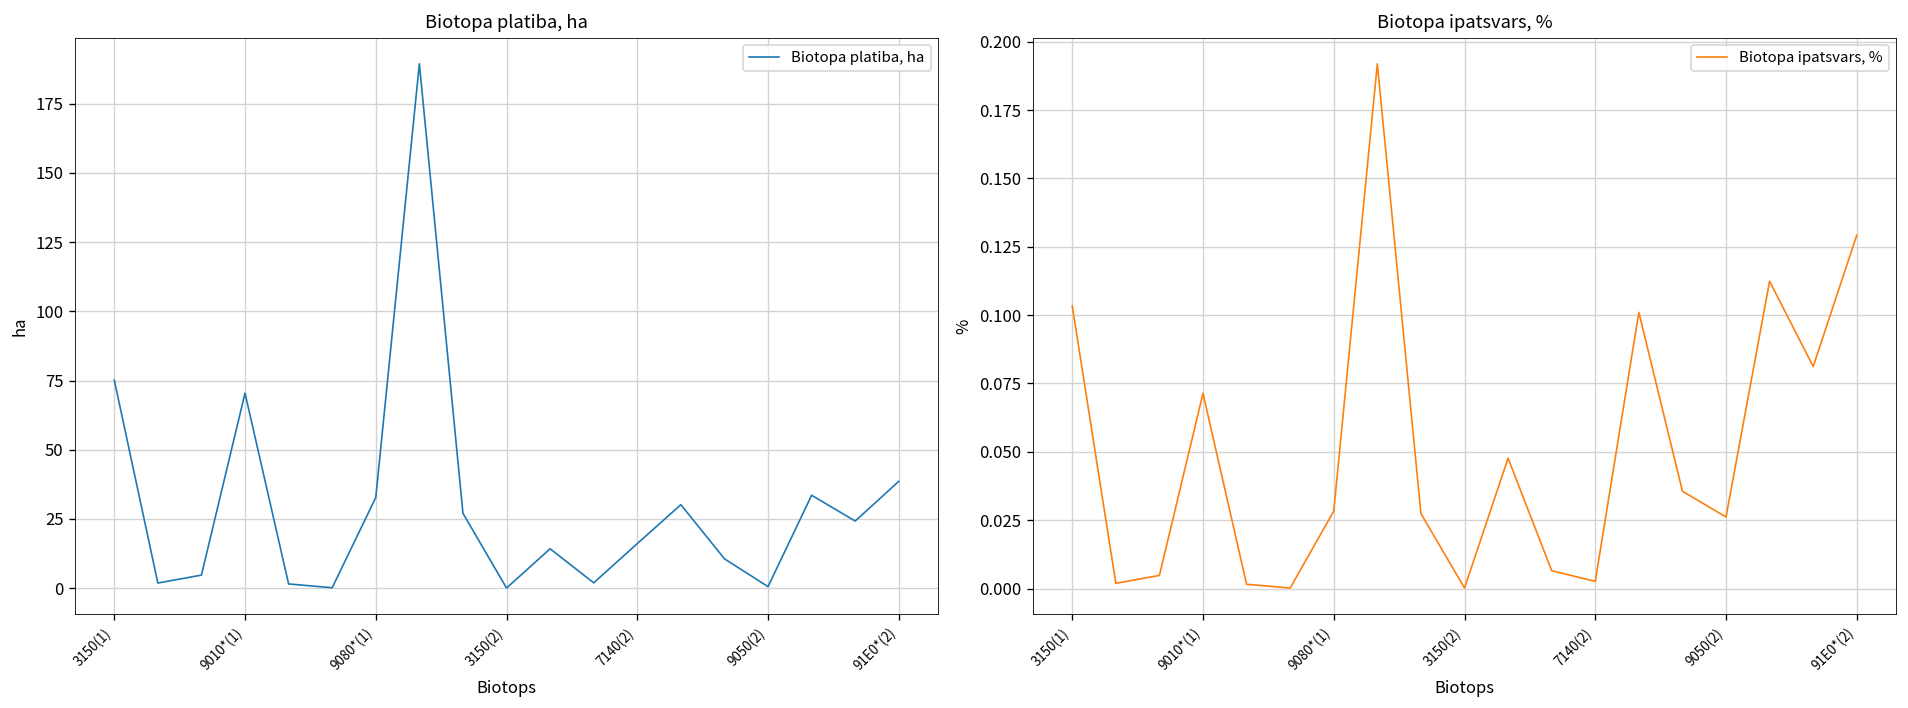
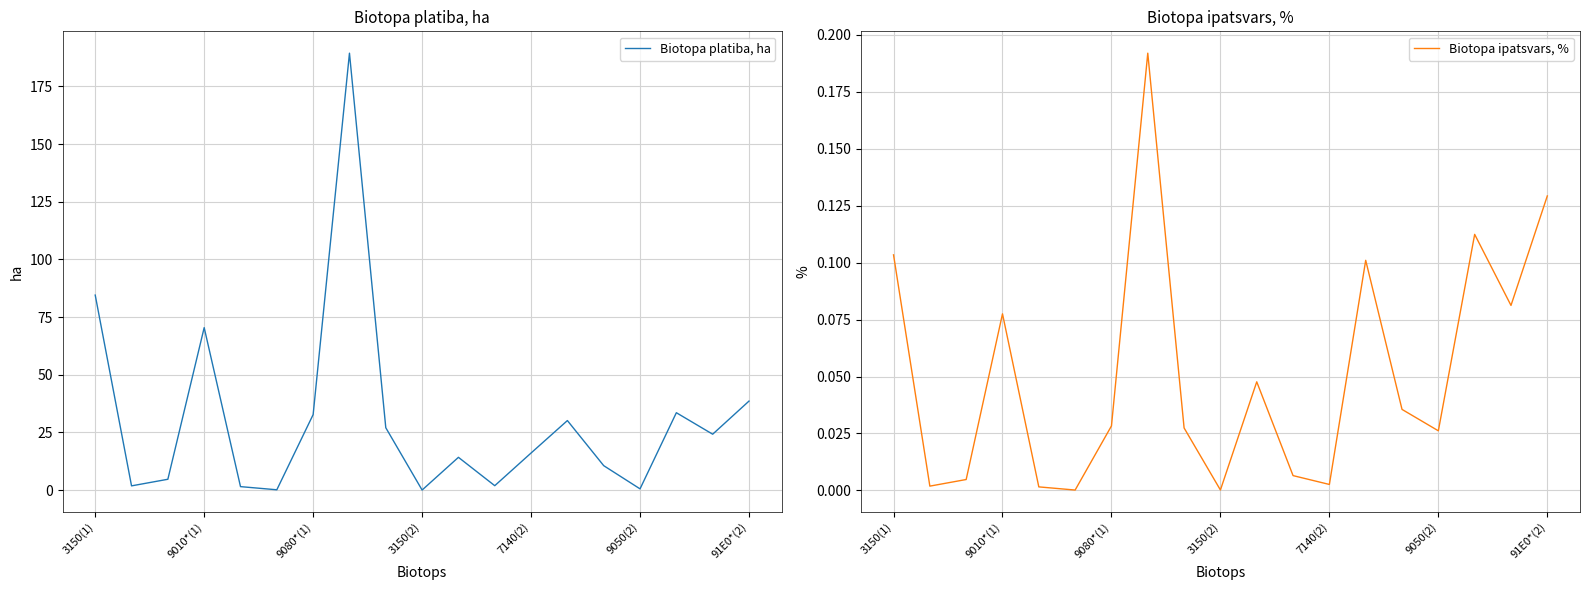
Biotopa platiba, ha, 3150(1): 75 -> 85
Biotopa ipatsvars, %, 9010*(1): 0.071 -> 0.078
